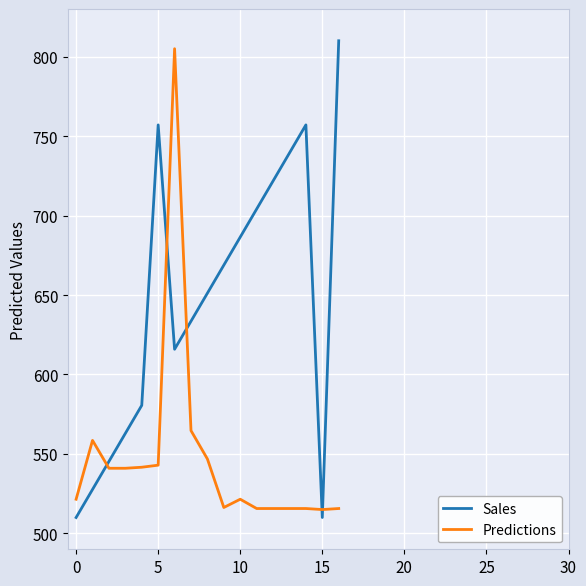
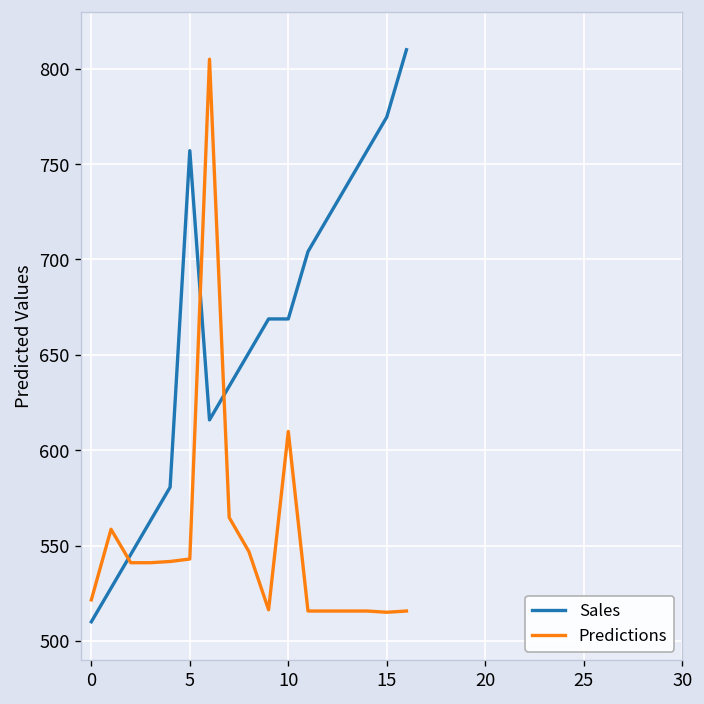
Sales, 10: 686 -> 669
Predictions, 10: 521 -> 610
Sales, 15: 510 -> 775
